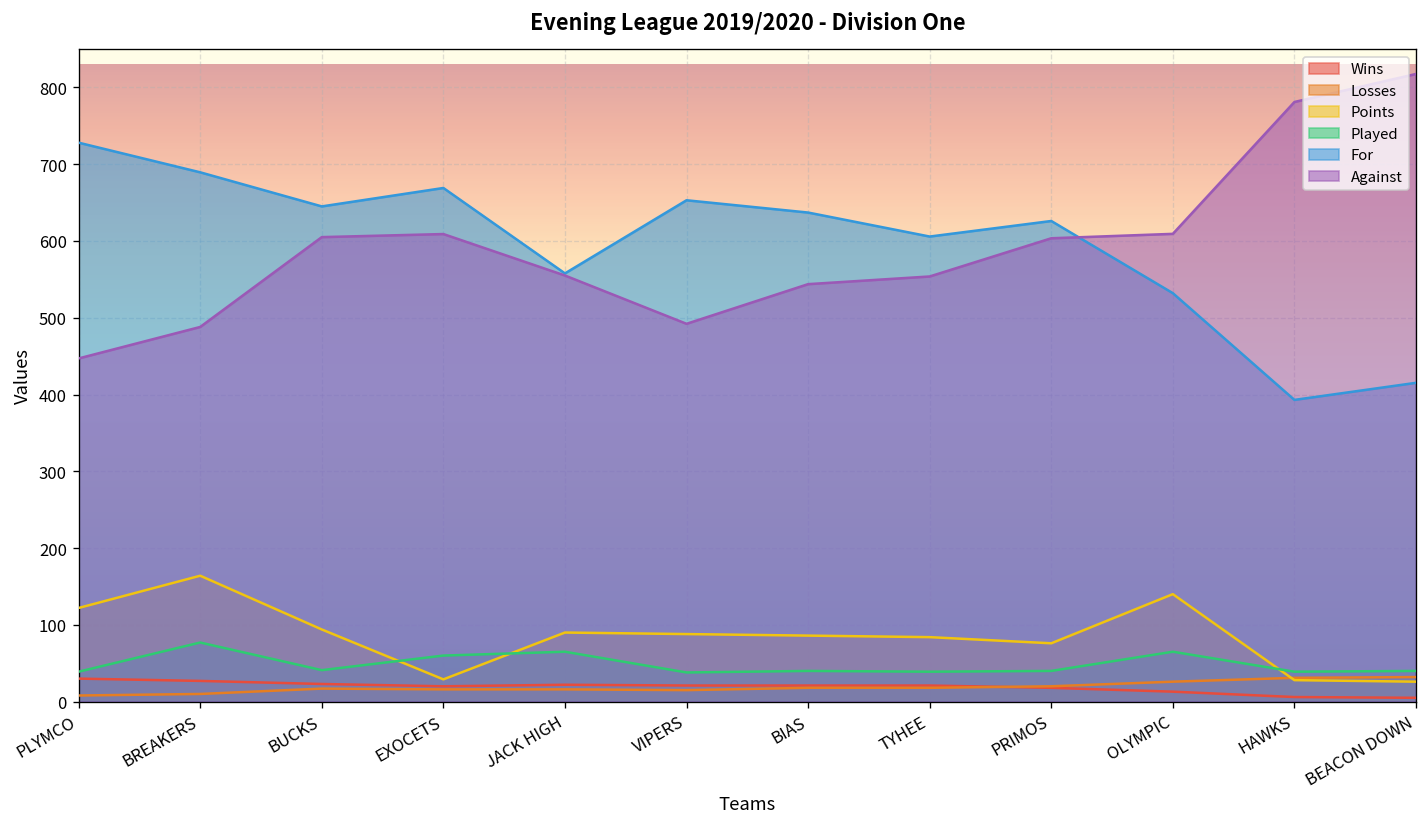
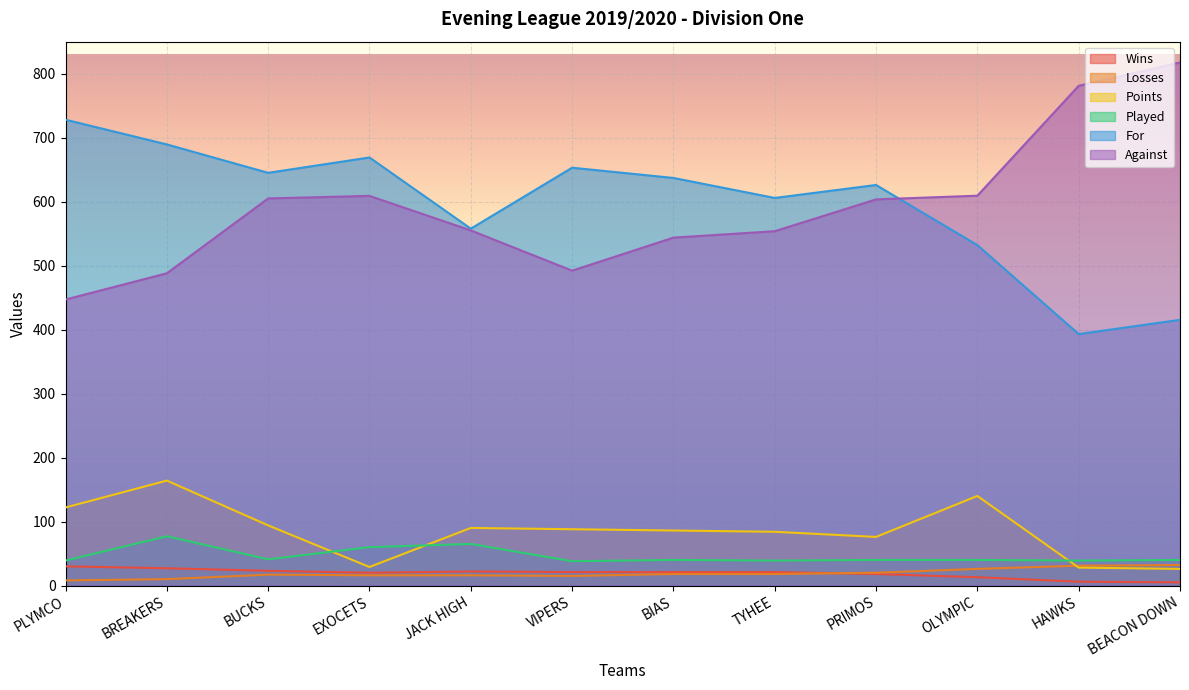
Played, OLYMPIC: 70 -> 40
